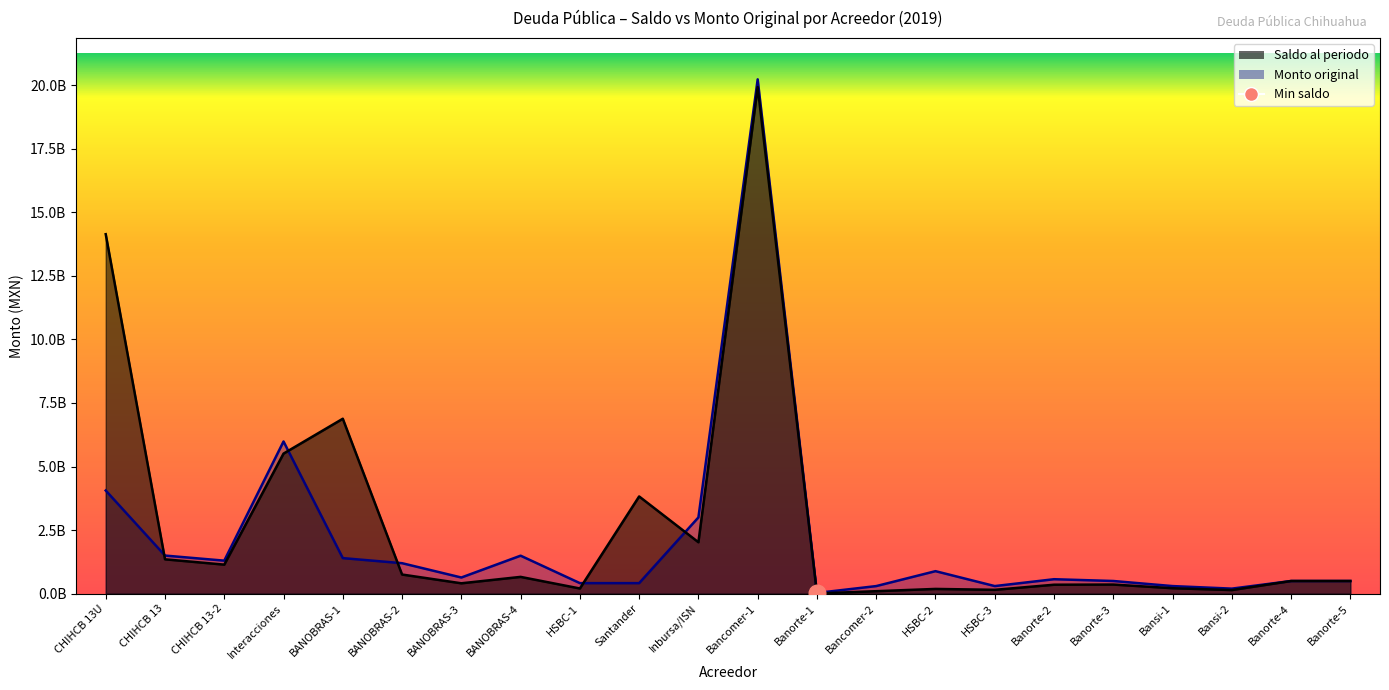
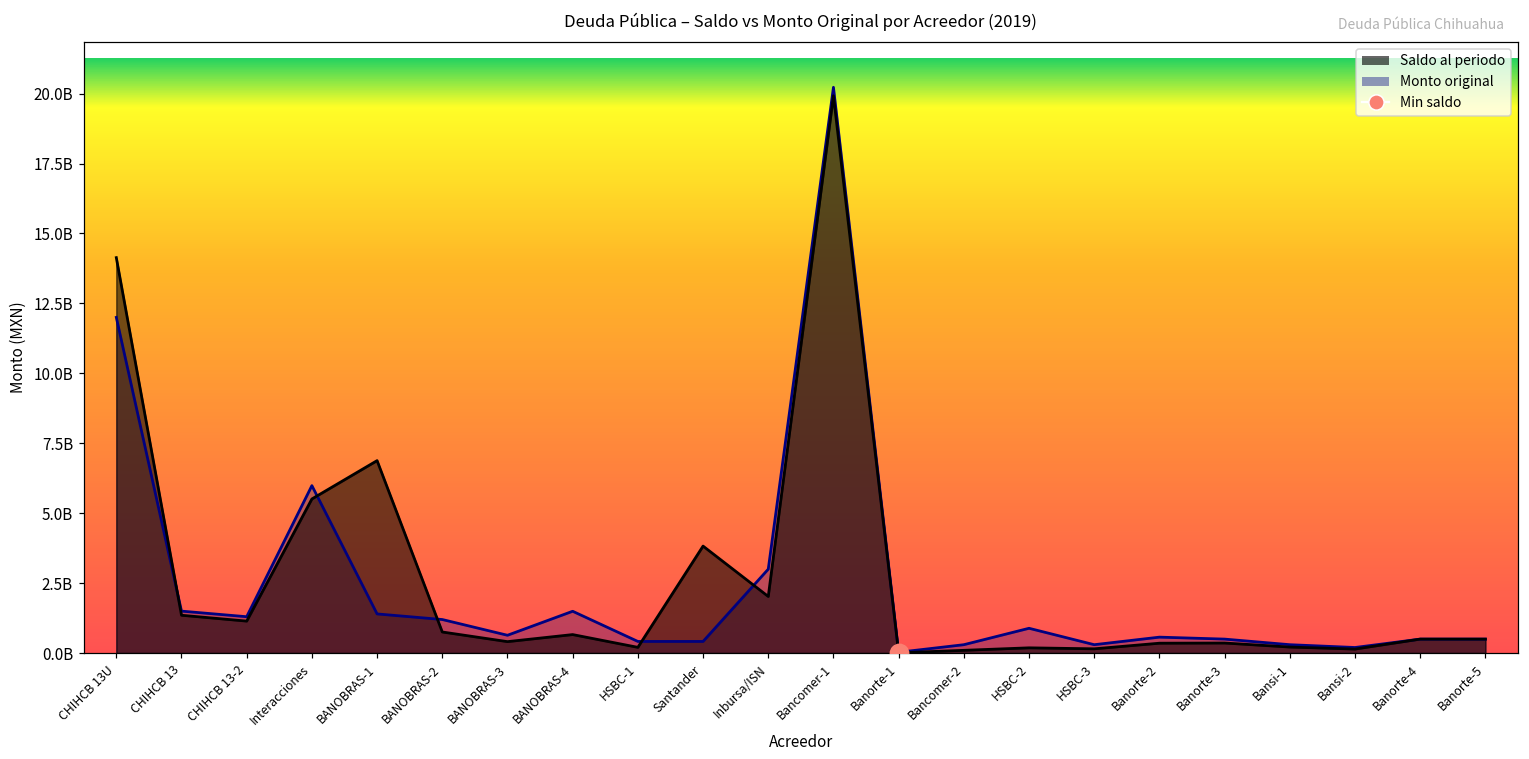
Monto original, CHIHCB 13U: 4100000000 -> 12000000000
